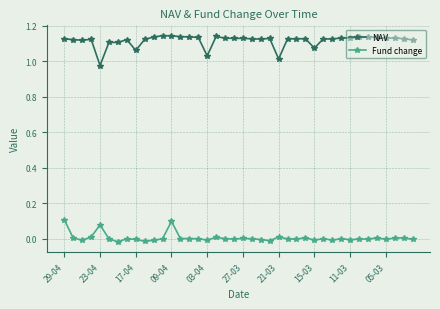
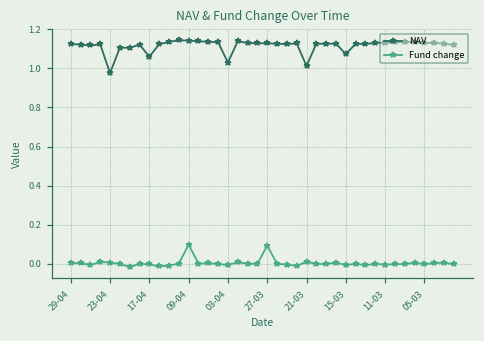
Fund change, 29-04: 0.11 -> 0.00
Fund change, 23-04: 0.08 -> 0.01
Fund change, 27-03: 0.00 -> 0.09
